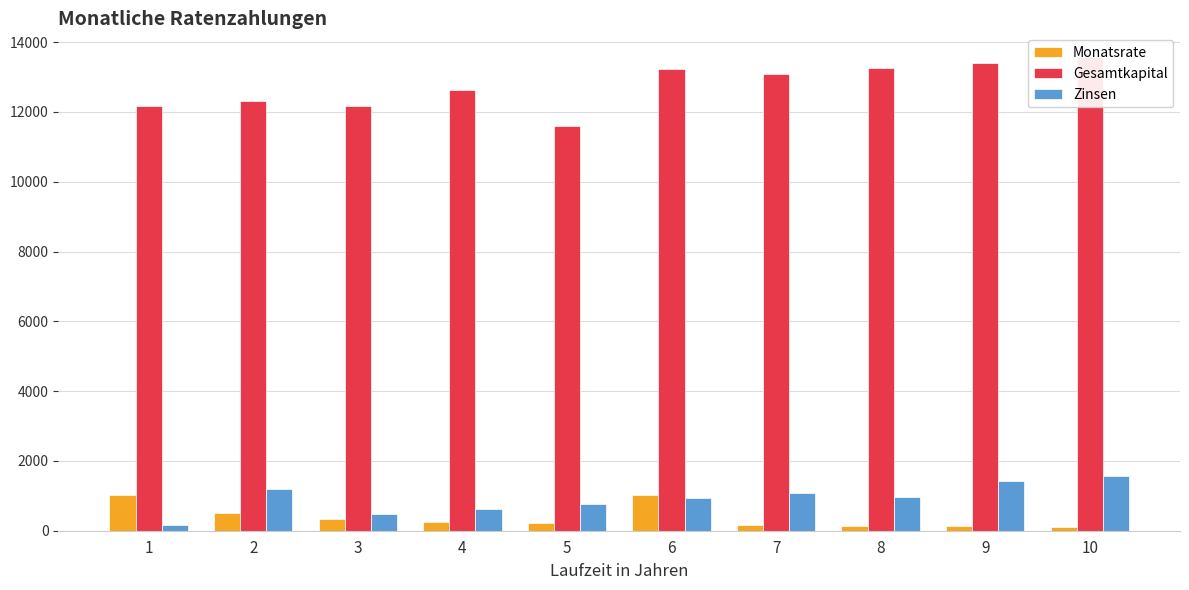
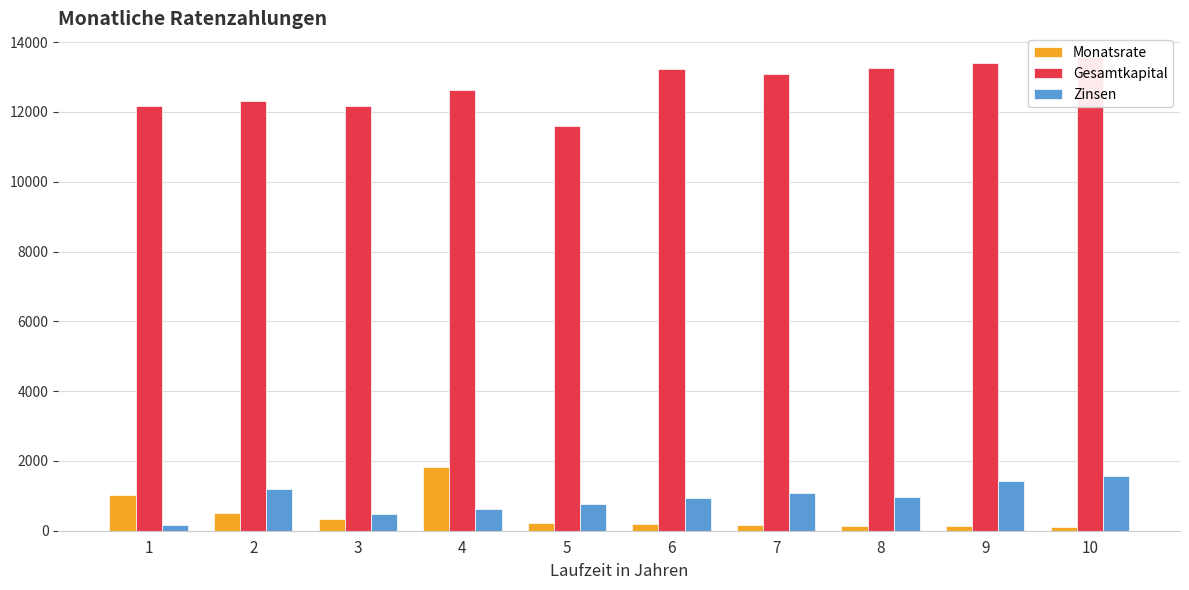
Monatsrate, 4: 300 -> 1800
Monatsrate, 6: 1000 -> 200
